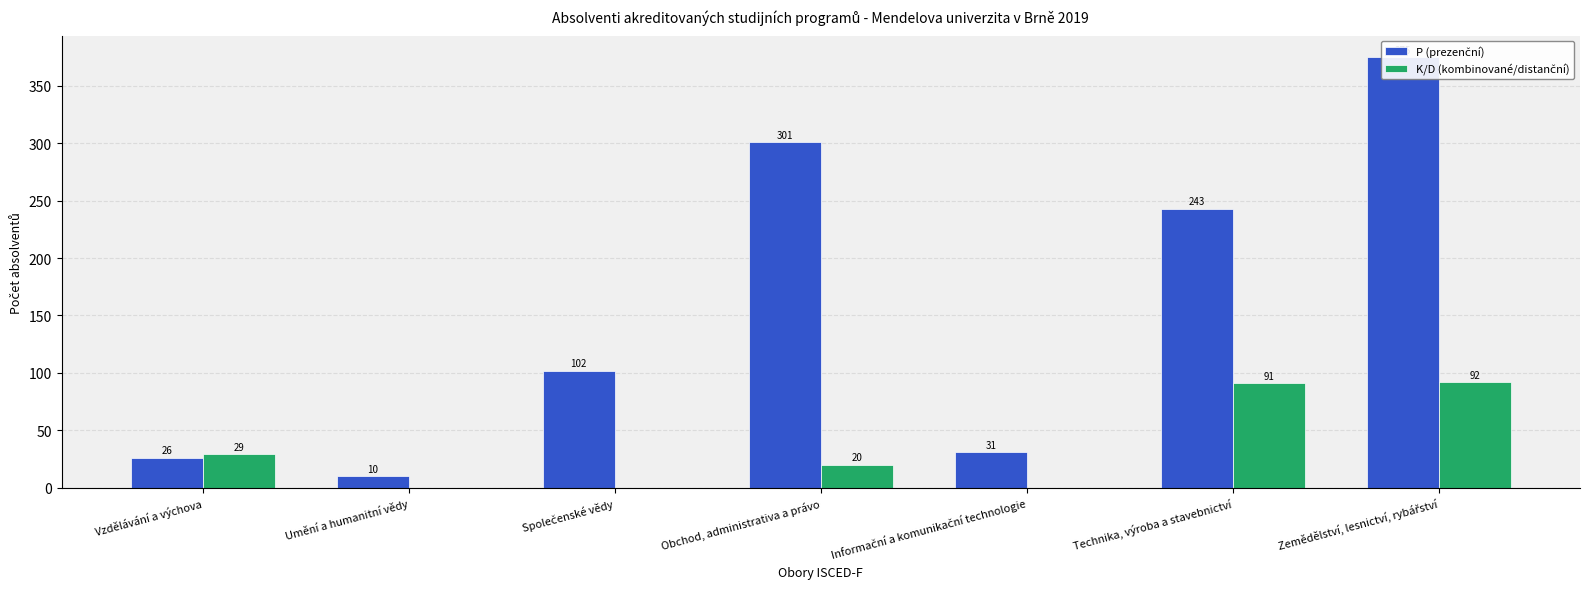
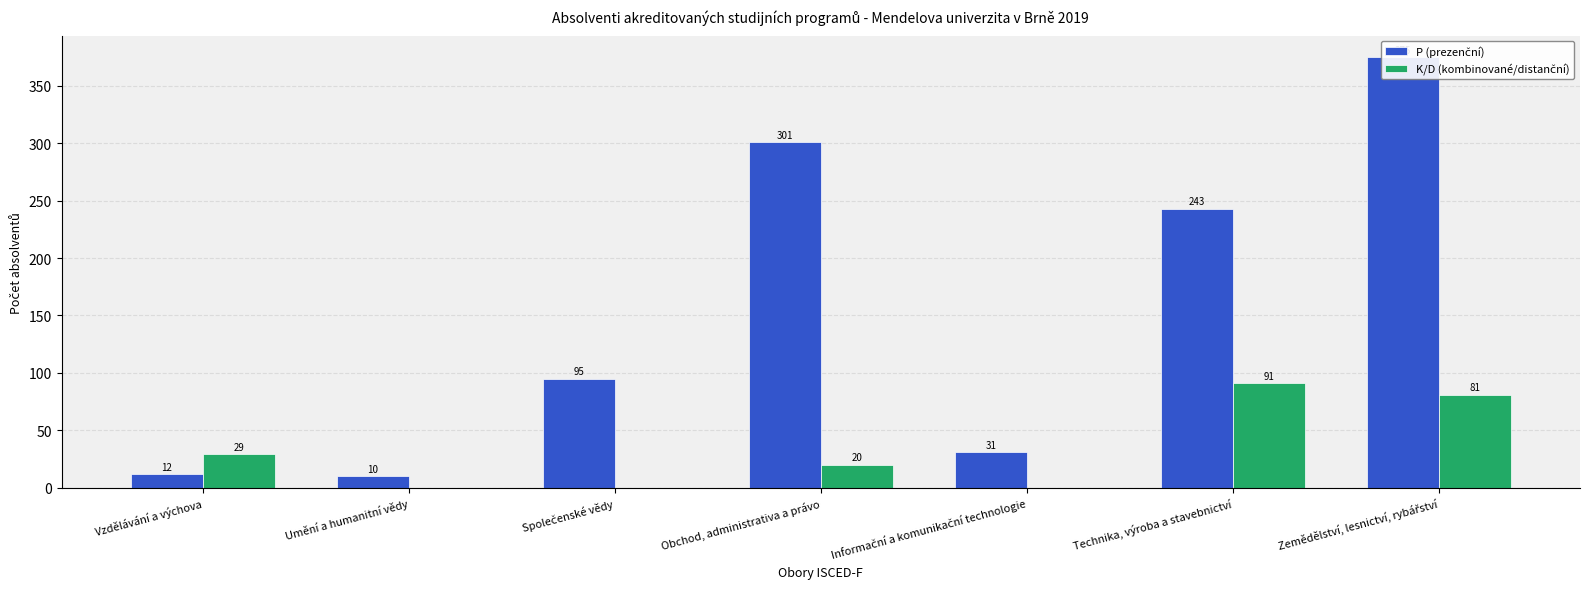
P (prezenční), Vzdělávání a výchova: 26 -> 12
P (prezenční), Společenské vědy: 102 -> 95
K/D (kombinované/distanční), Zemědělství, lesnictví, rybářství: 92 -> 81
